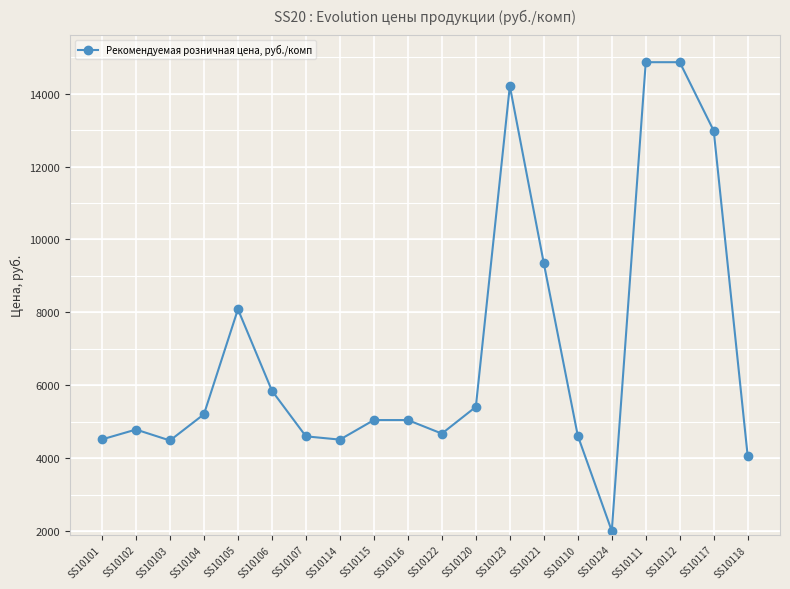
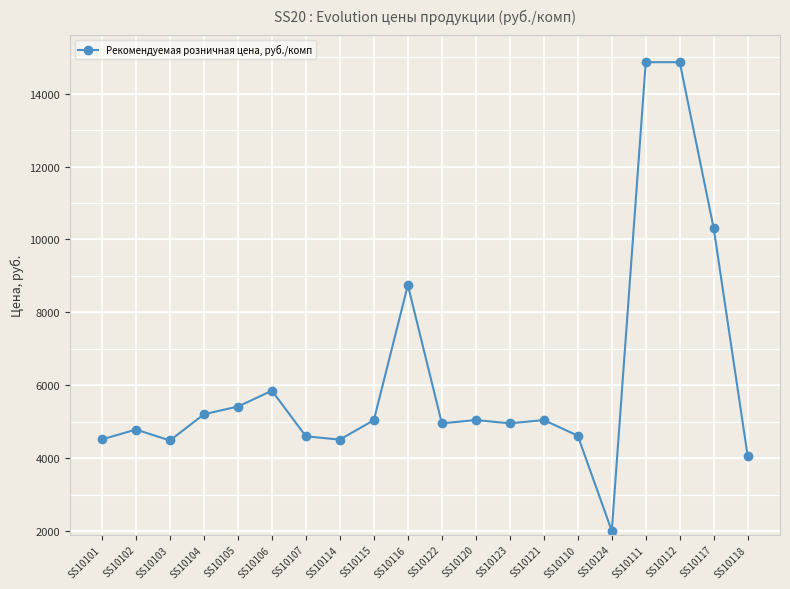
SS10105: 8100 -> 5400
SS10116: 5100 -> 8800
SS10122: 4700 -> 5000
SS10120: 5400 -> 5100
SS10123: 14200 -> 5000
SS10121: 9300 -> 5100
SS10117: 13000 -> 10300
